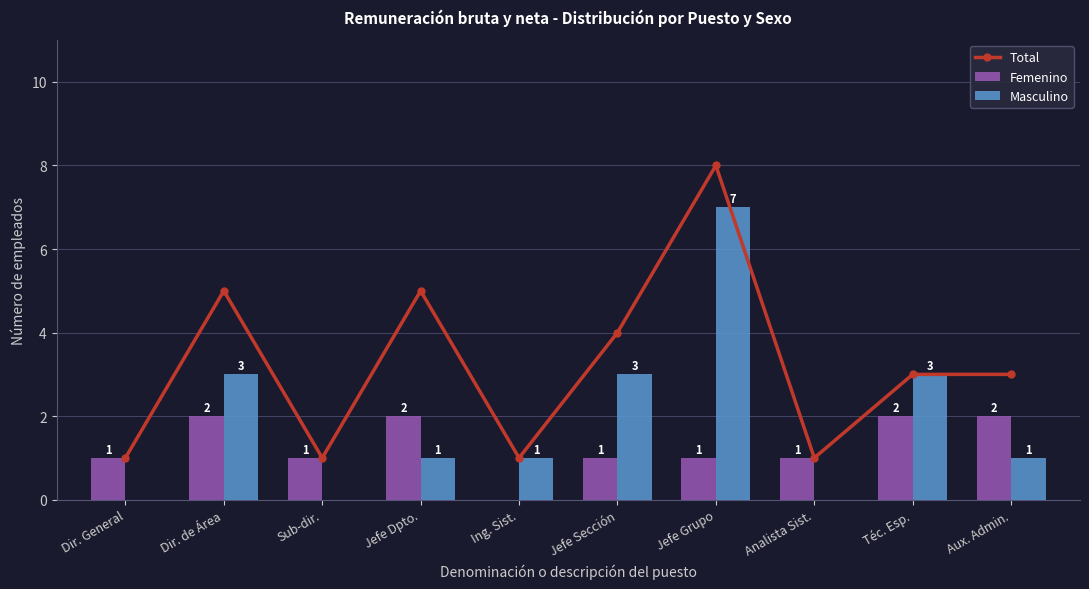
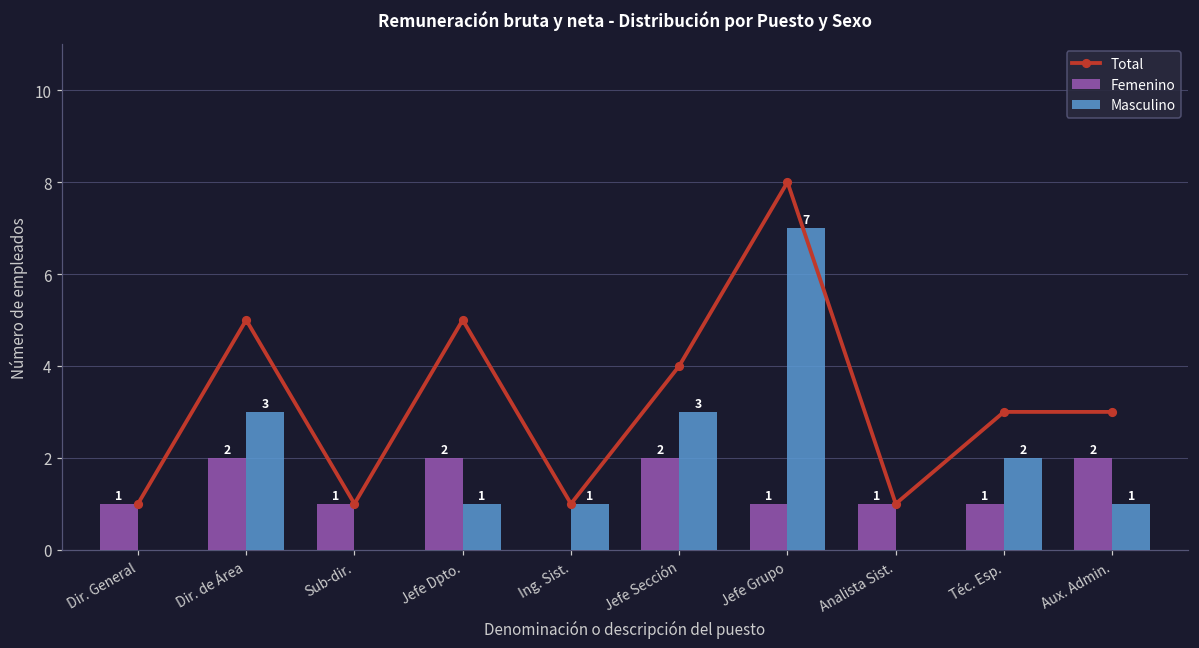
Femenino, Jefe Sección: 1 -> 2
Femenino, Téc. Esp.: 2 -> 1
Masculino, Téc. Esp.: 3 -> 2
